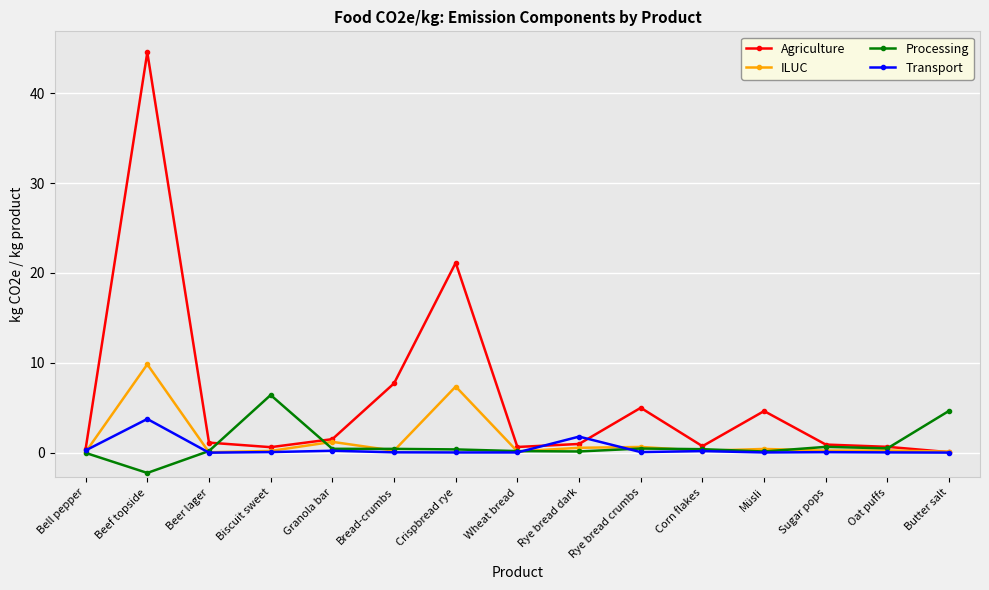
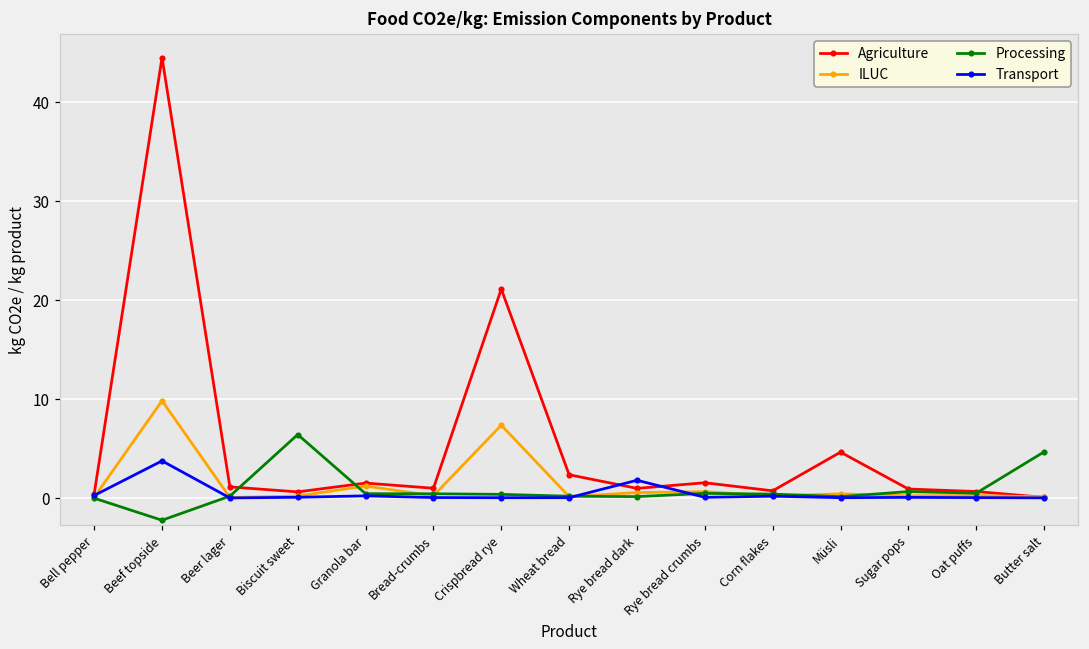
Agriculture, Bread-crumbs: 8 -> 1
Agriculture, Wheat bread: 1 -> 2
Agriculture, Rye bread crumbs: 5 -> 2
